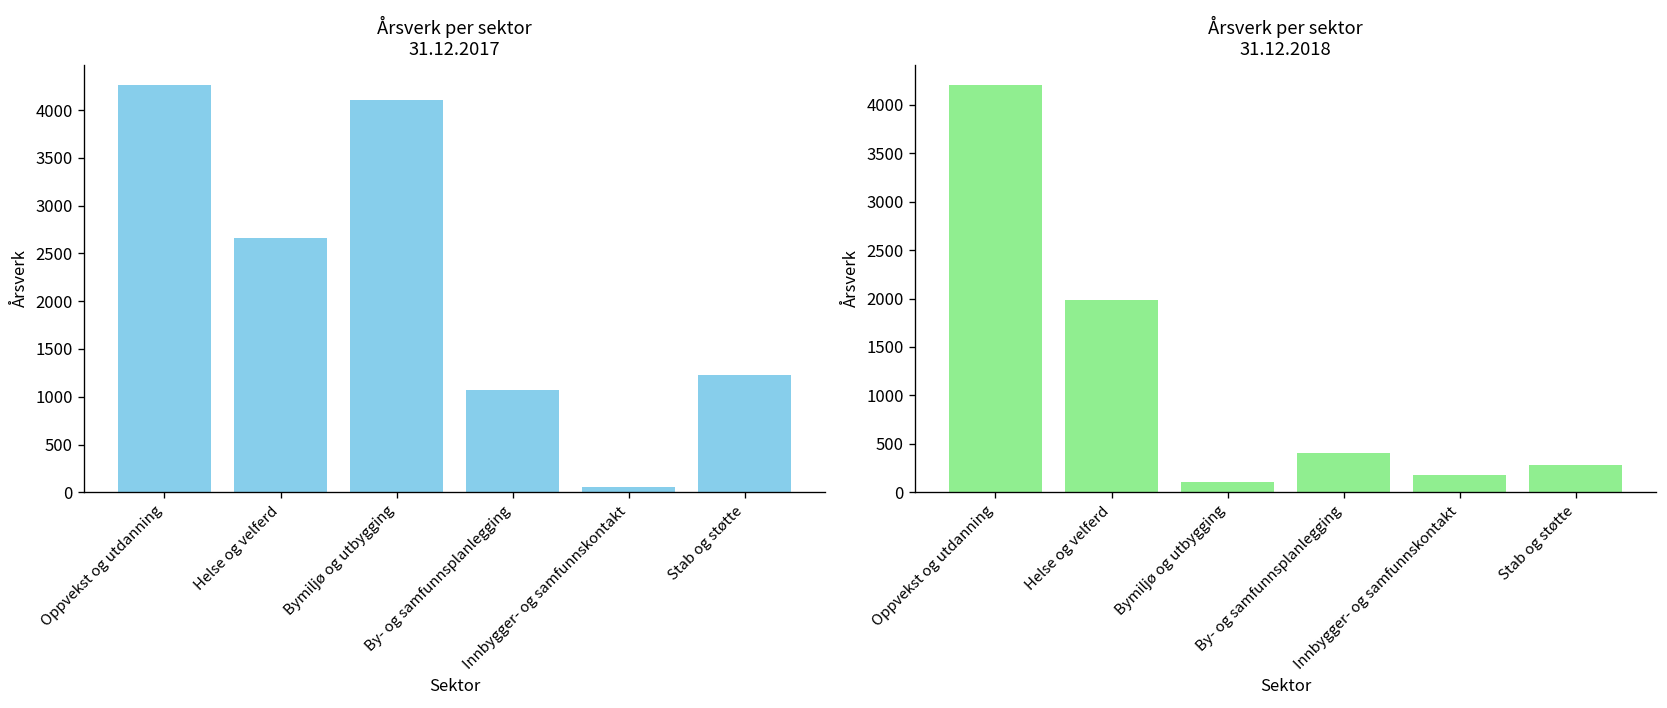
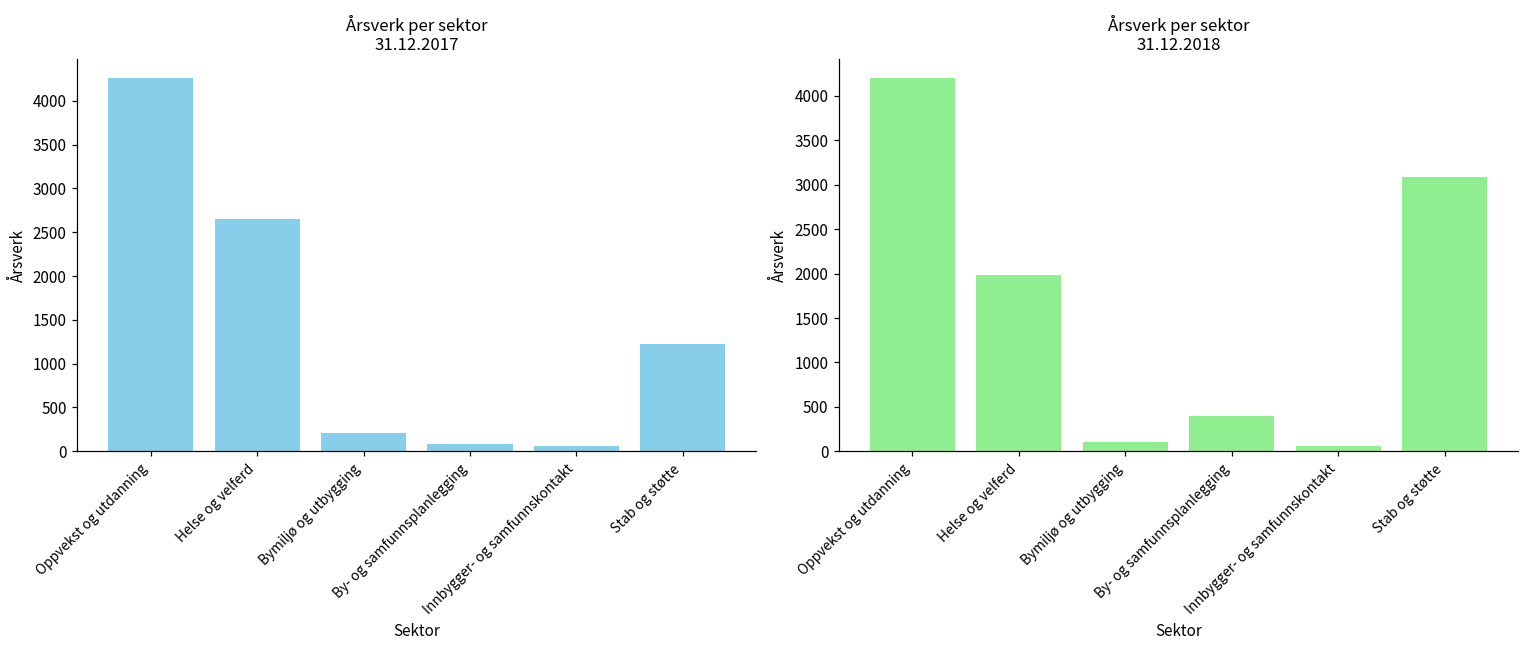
Årsverk per sektor 31.12.2017, Bymiljø og utbygging: 4100 -> 200
Årsverk per sektor 31.12.2017, By- og samfunnsplanlegging: 1100 -> 100
Årsverk per sektor 31.12.2018, Innbygger- og samfunnskontakt: 200 -> 100
Årsverk per sektor 31.12.2018, Stab og støtte: 300 -> 3100
